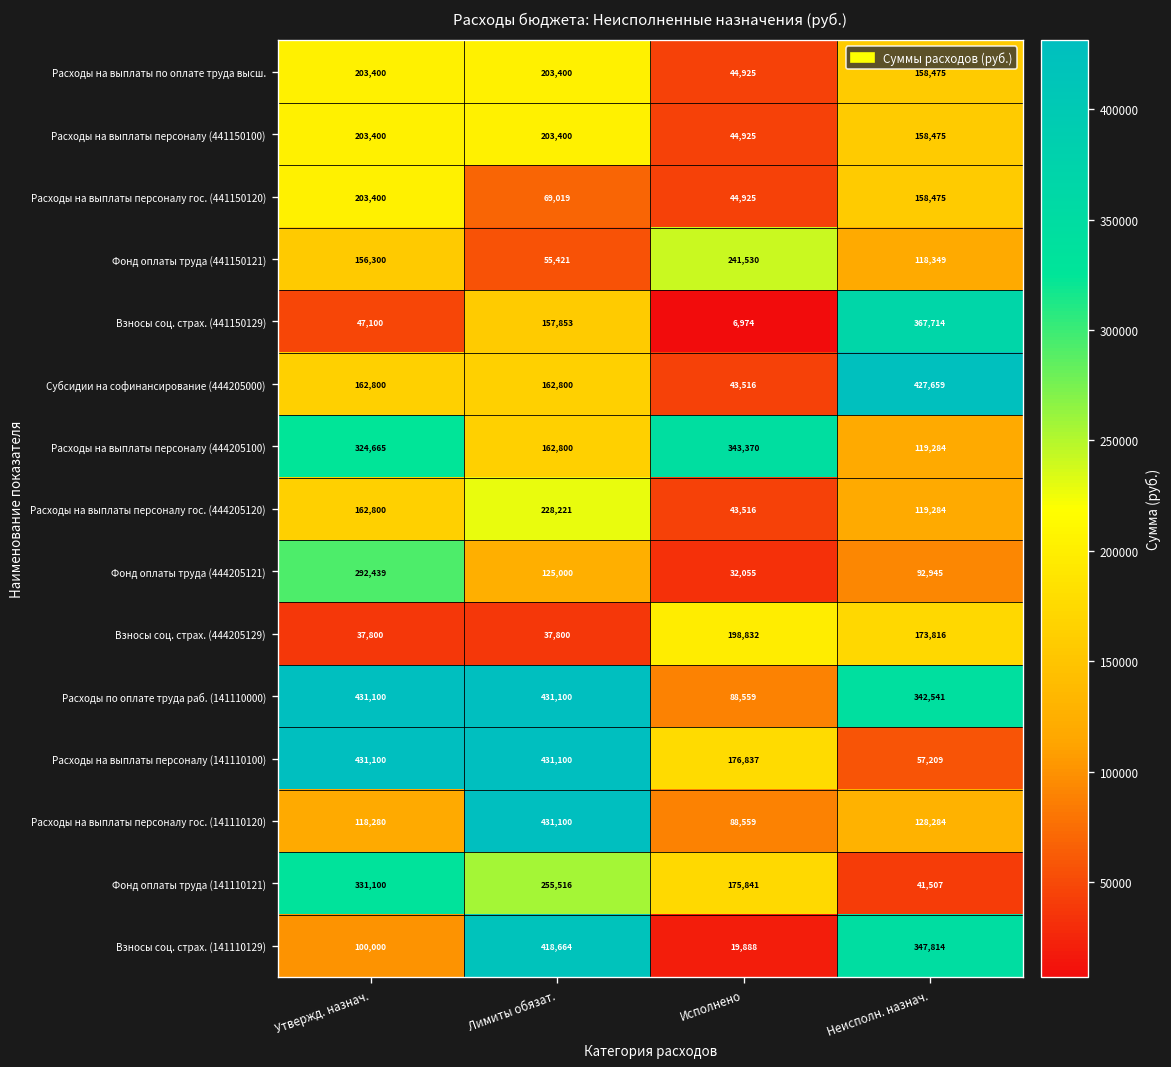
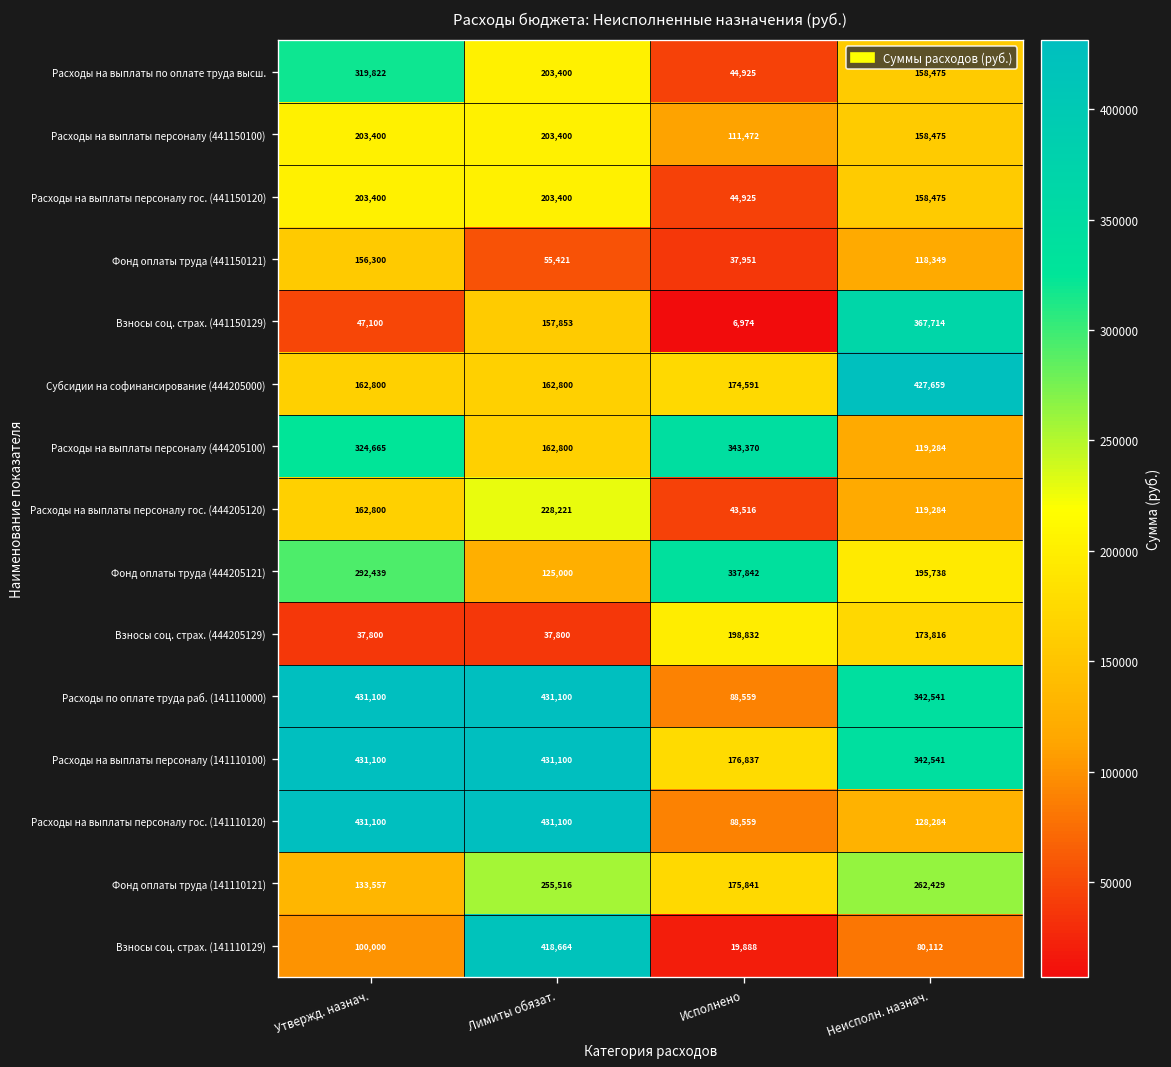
Расходы на выплаты по оплате труда высш., Утвержд. назнач.: 203,400 -> 319,822
Расходы на выплаты персоналу (441150100), Исполнено: 44,925 -> 111,472
Расходы на выплаты персоналу гос. (441150120), Лимиты обязат.: 69,019 -> 203,400
Фонд оплаты труда (441150121), Исполнено: 241,530 -> 37,951
Субсидии на софинансирование (444205000), Исполнено: 43,516 -> 174,591
Фонд оплаты труда (444205121), Исполнено: 32,055 -> 337,842
Фонд оплаты труда (444205121), Неисполн. назнач.: 92,945 -> 195,738
Расходы на выплаты персоналу (141110100), Неисполн. назнач.: 57,209 -> 342,541
Расходы на выплаты персоналу гос. (141110120), Утвержд. назнач.: 118,280 -> 431,100
Фонд оплаты труда (141110121), Утвержд. назнач.: 331,100 -> 133,557
Фонд оплаты труда (141110121), Неисполн. назнач.: 41,507 -> 262,429
Взносы соц. страх. (141110129), Неисполн. назнач.: 347,814 -> 80,112
